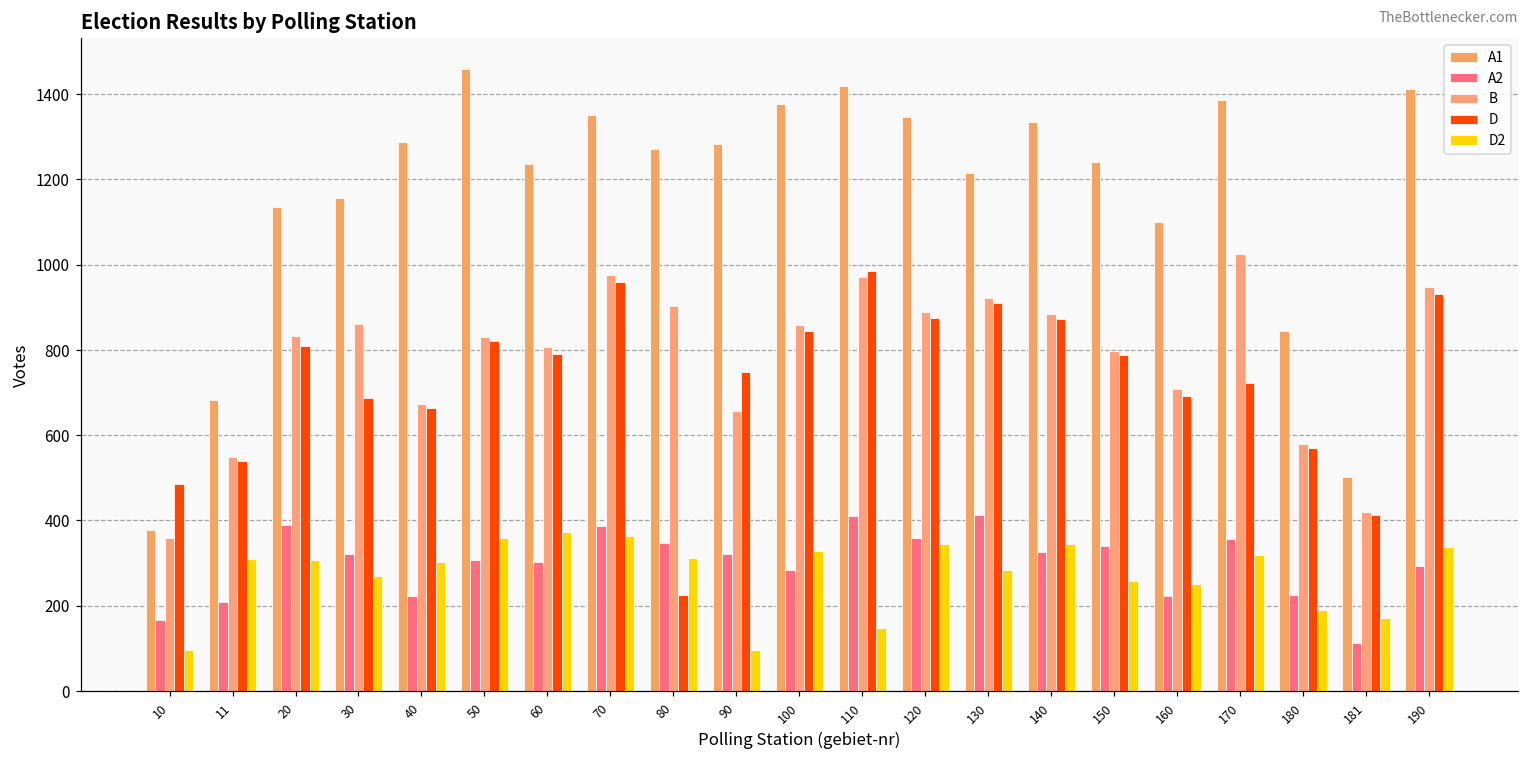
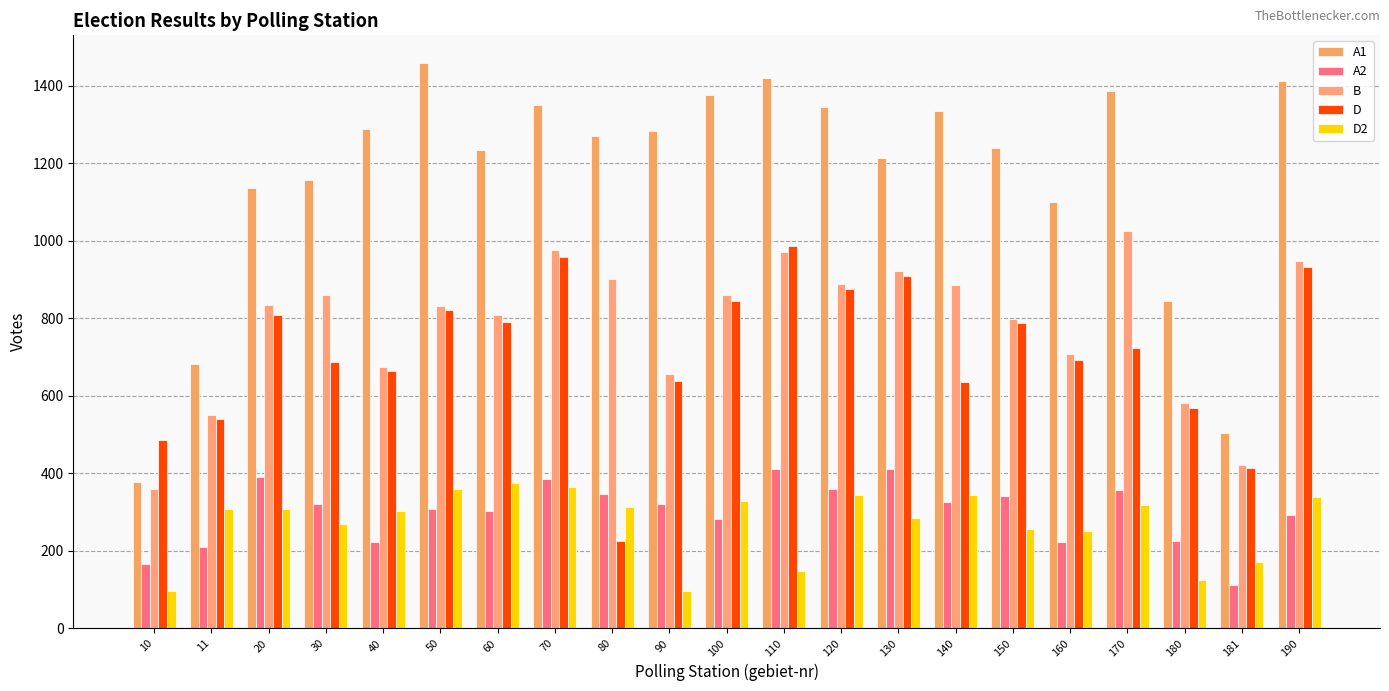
D, 90: 750 -> 640
D, 140: 870 -> 640
D2, 180: 190 -> 120
